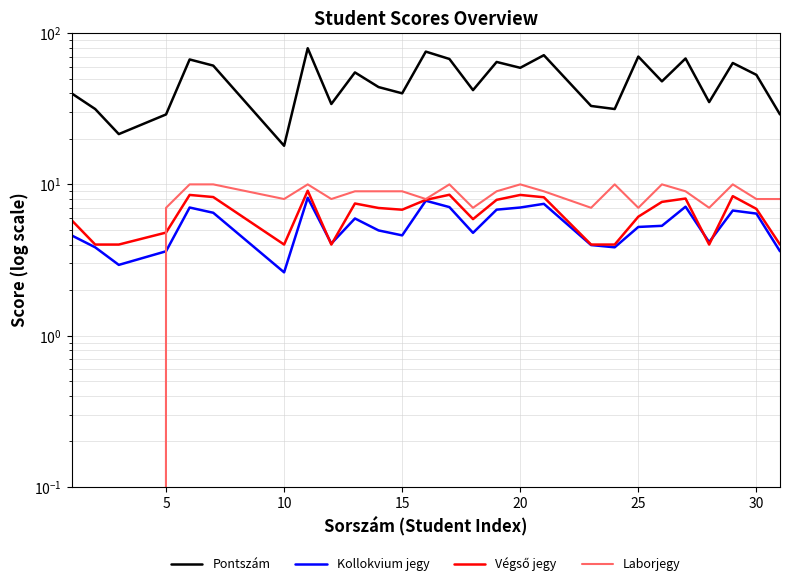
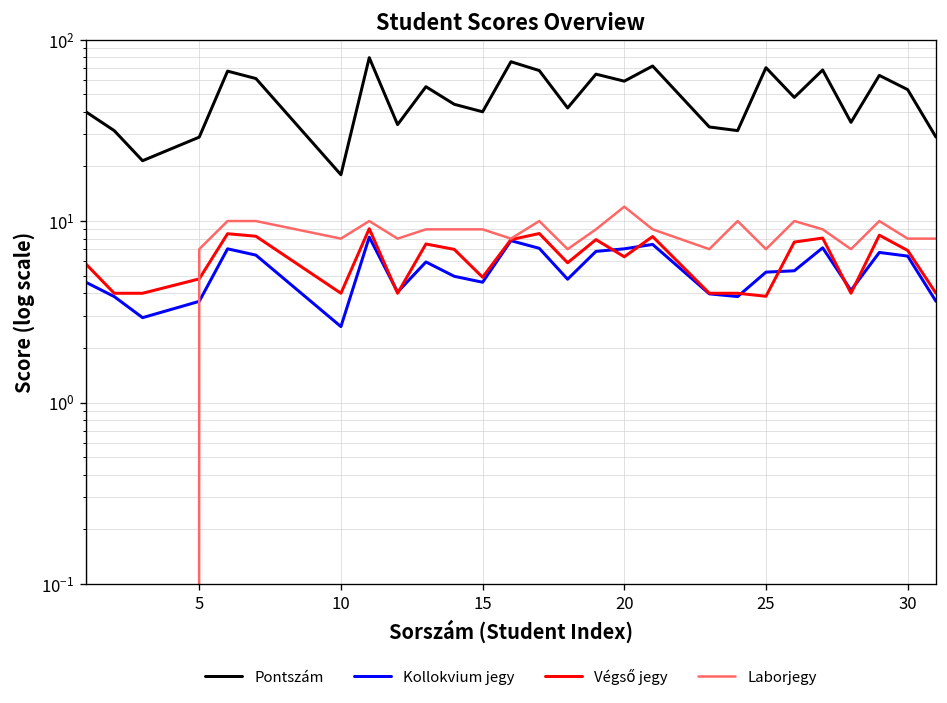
Végső jegy, 15: 7 -> 4.9
Végső jegy, 20: 9 -> 6.4
Laborjegy, 20: 10 -> 12
Végső jegy, 25: 6.1 -> 3.9
